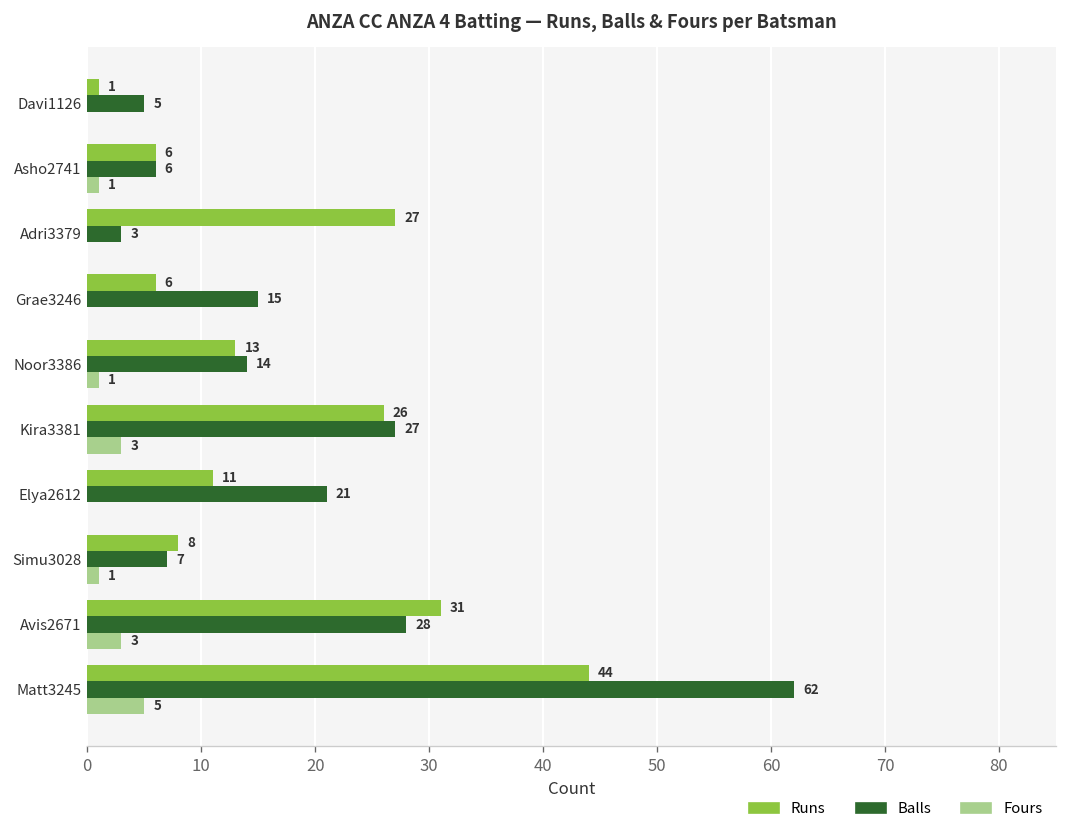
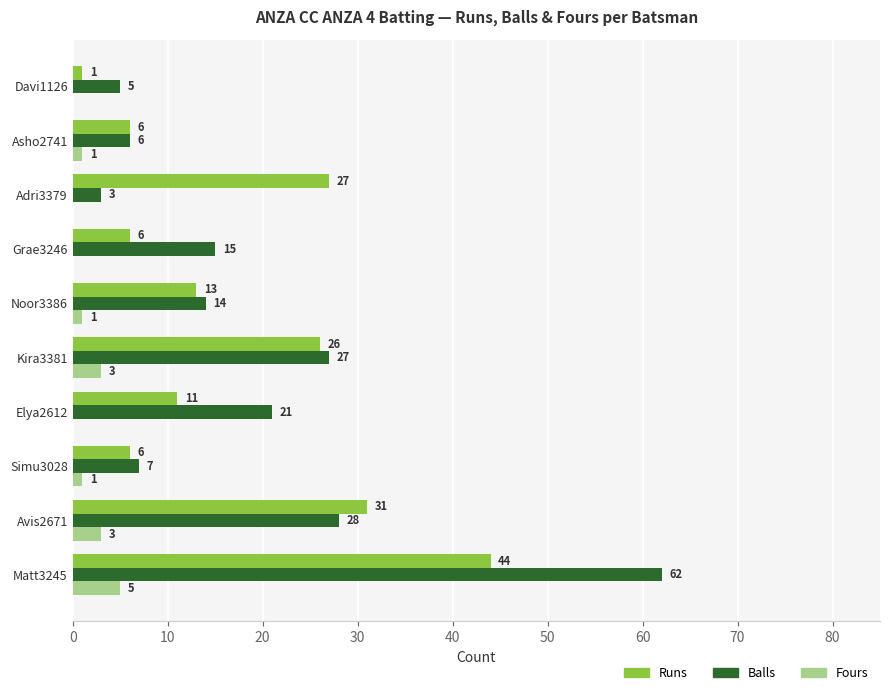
Runs, Simu3028: 8 -> 6
